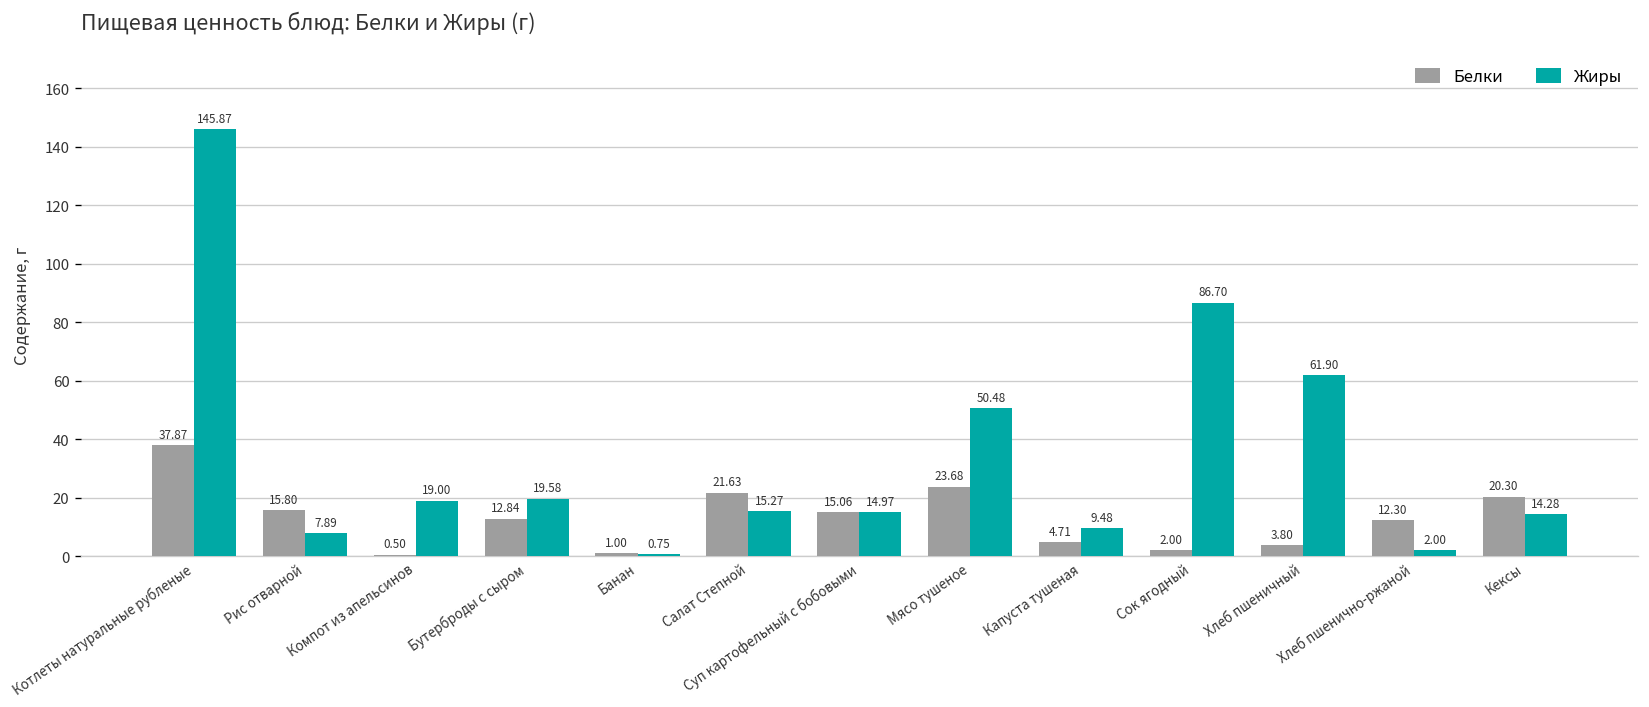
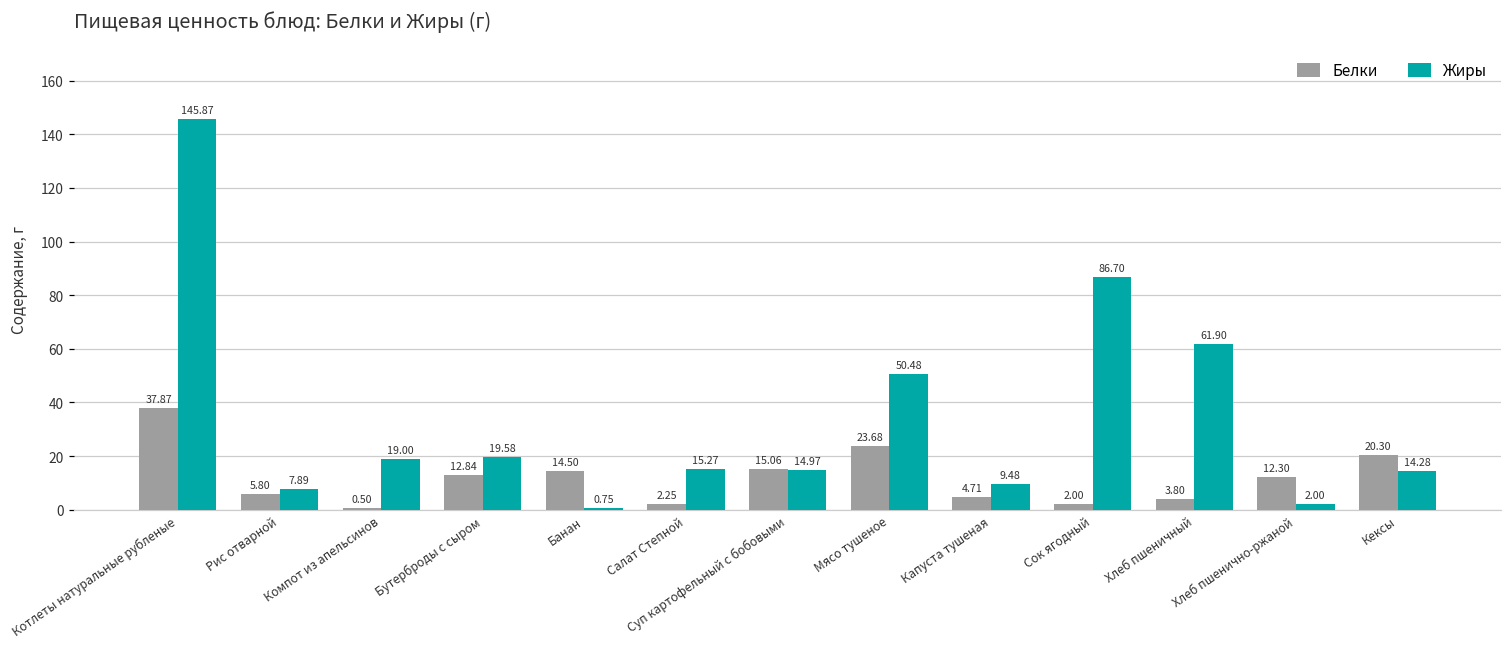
Белки, Рис отварной: 15.80 -> 5.80
Белки, Банан: 1.00 -> 14.50
Белки, Салат Степной: 21.63 -> 2.25
